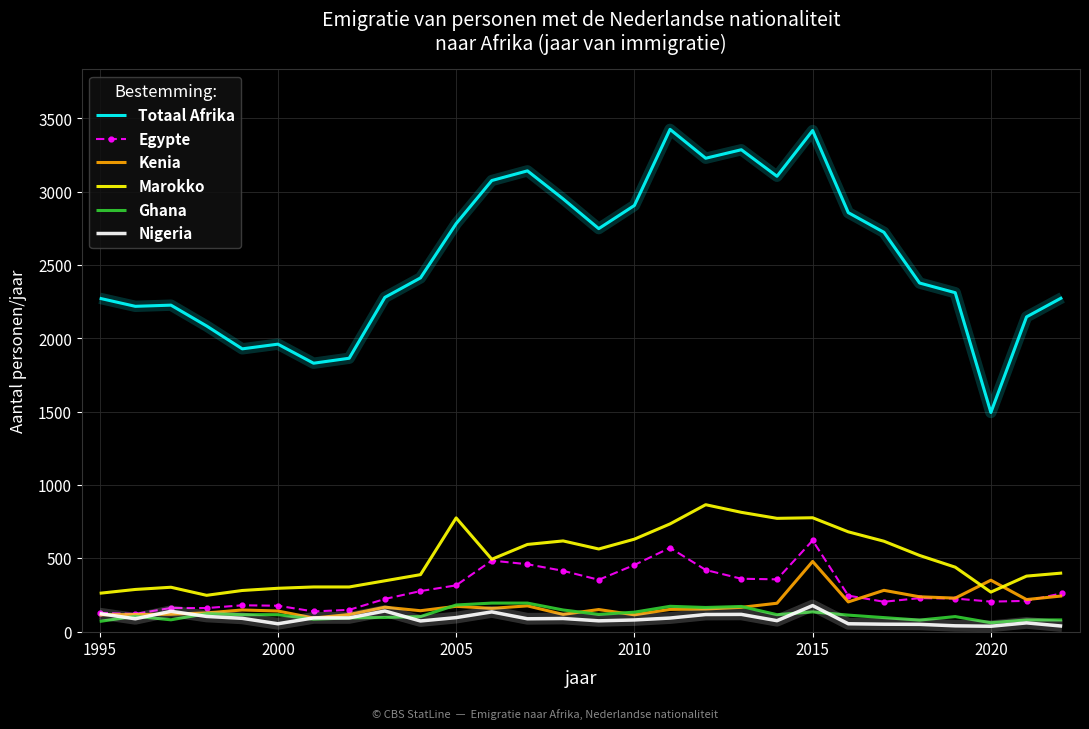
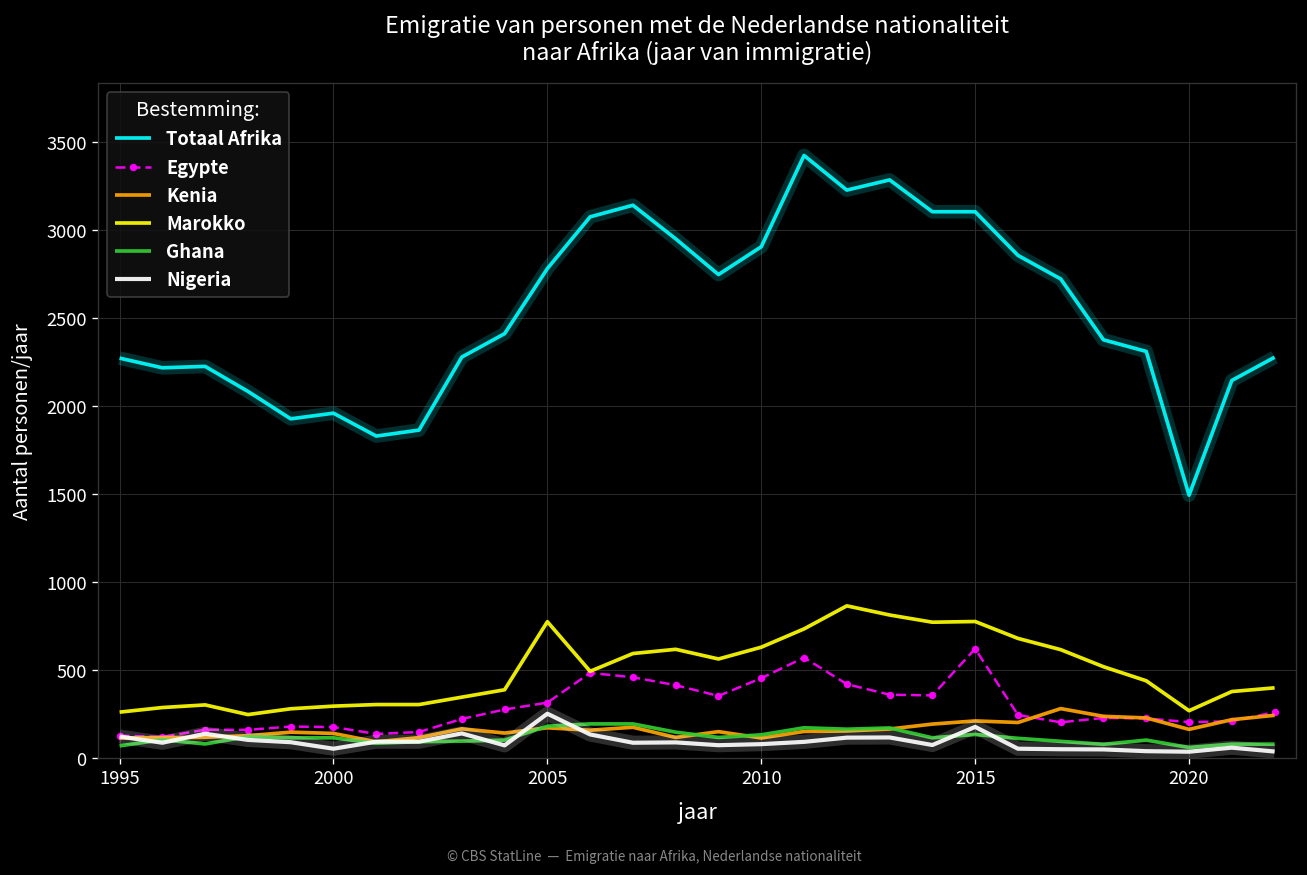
Nigeria, 2005: 100 -> 250
Totaal Afrika, 2015: 3420 -> 3110
Kenia, 2015: 480 -> 210
Kenia, 2020: 350 -> 160
